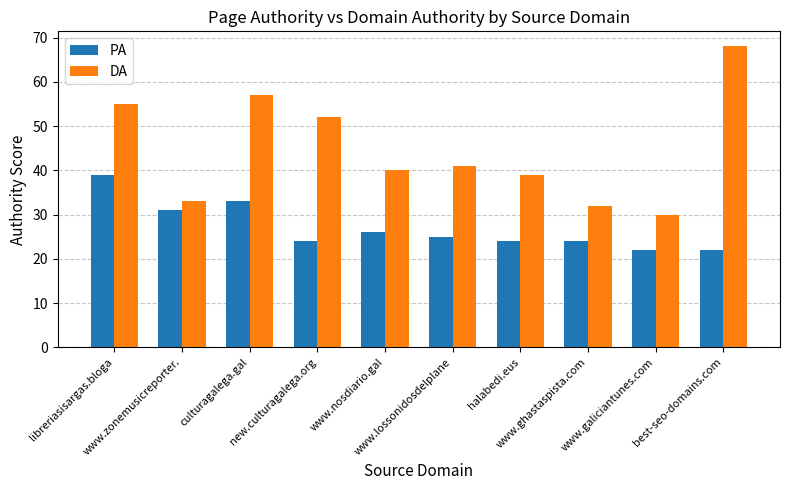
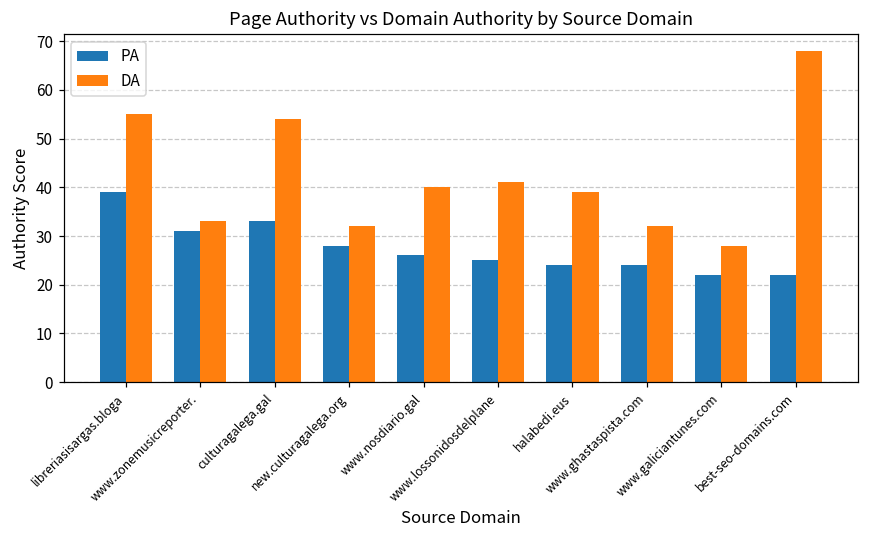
DA, culturagalega.gal: 57 -> 54
PA, new.culturagalega.org: 24 -> 28
DA, new.culturagalega.org: 52 -> 32
DA, www.galiciantunes.com: 30 -> 28
